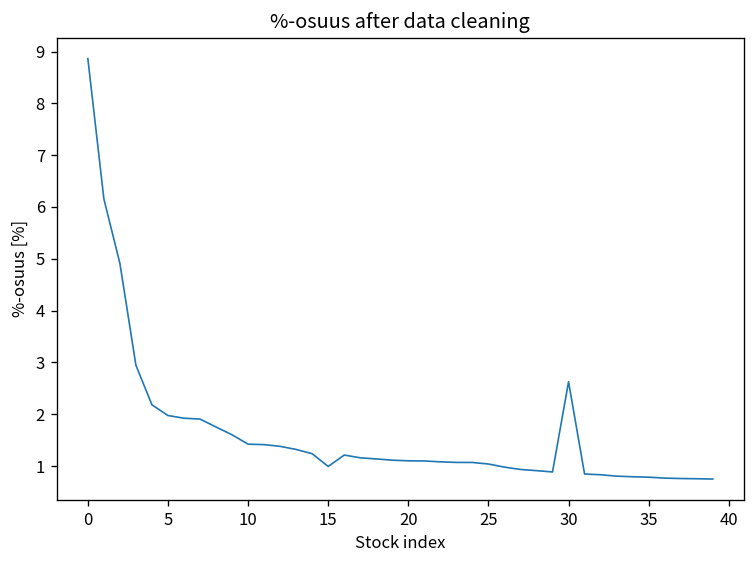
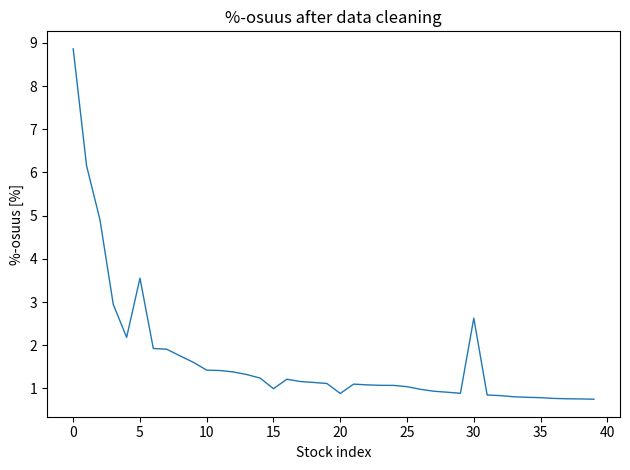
5: 2.0 -> 3.6
20: 1.1 -> 0.9
